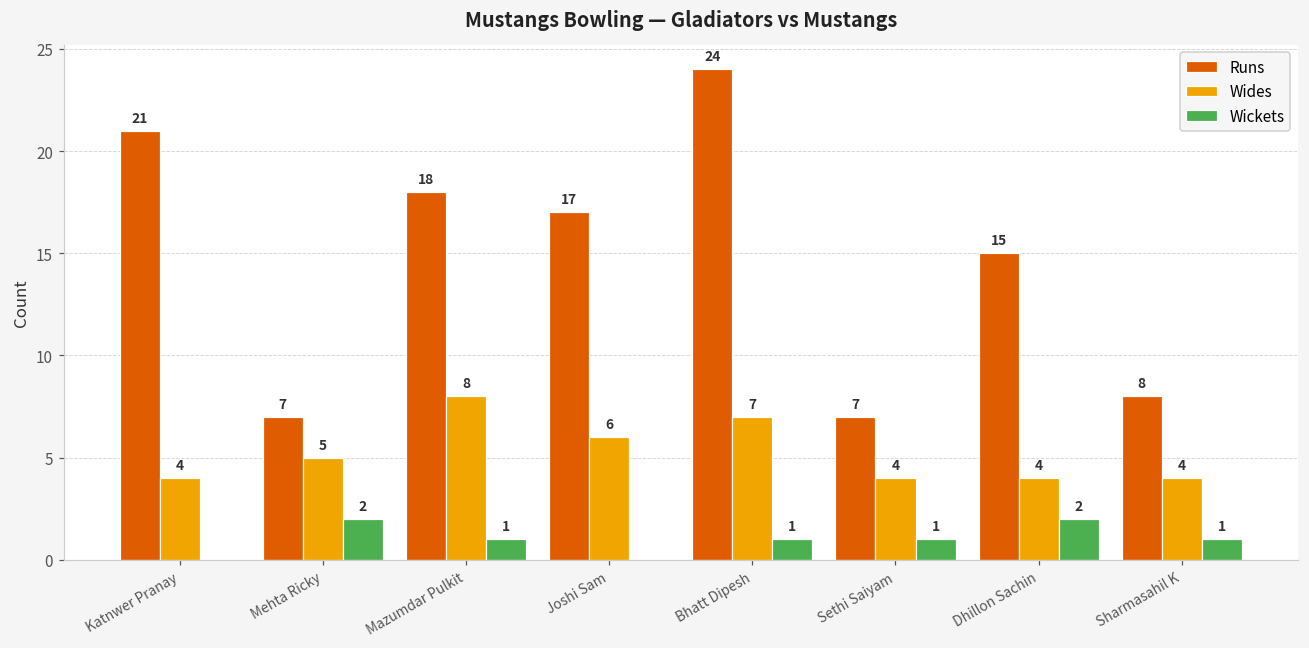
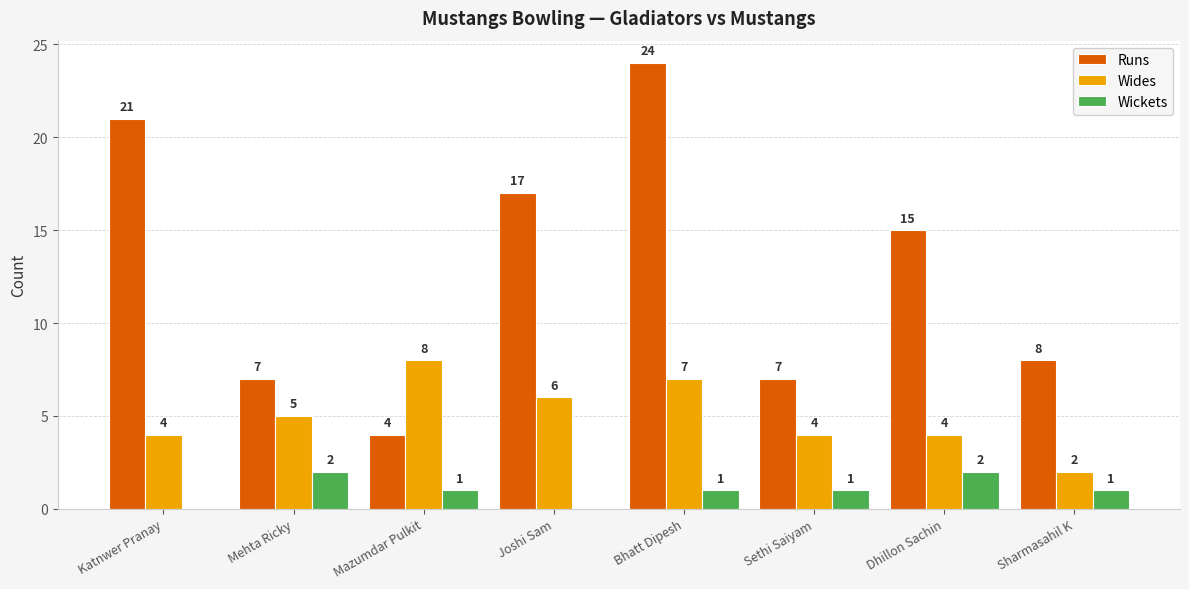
Runs, Mazumdar Pulkit: 18 -> 4
Wides, Sharmasahil K: 4 -> 2
